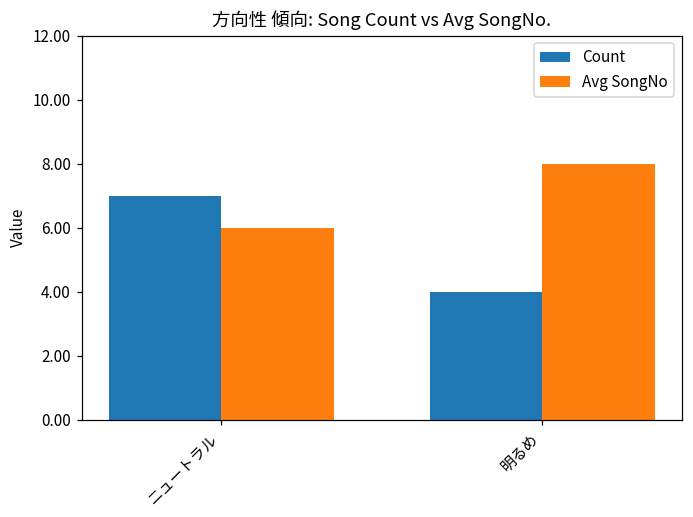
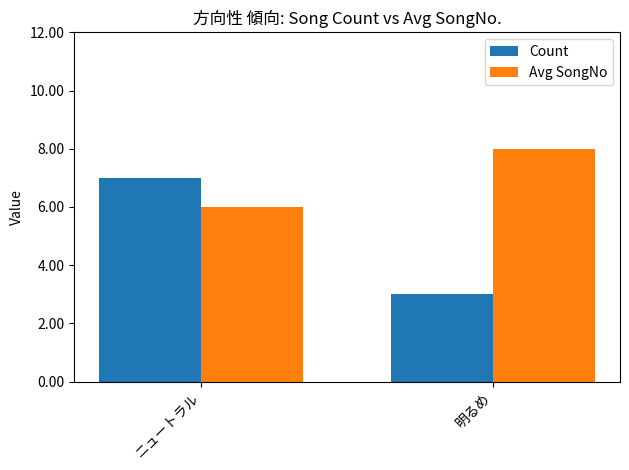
Count, 明るめ: 4 -> 3
